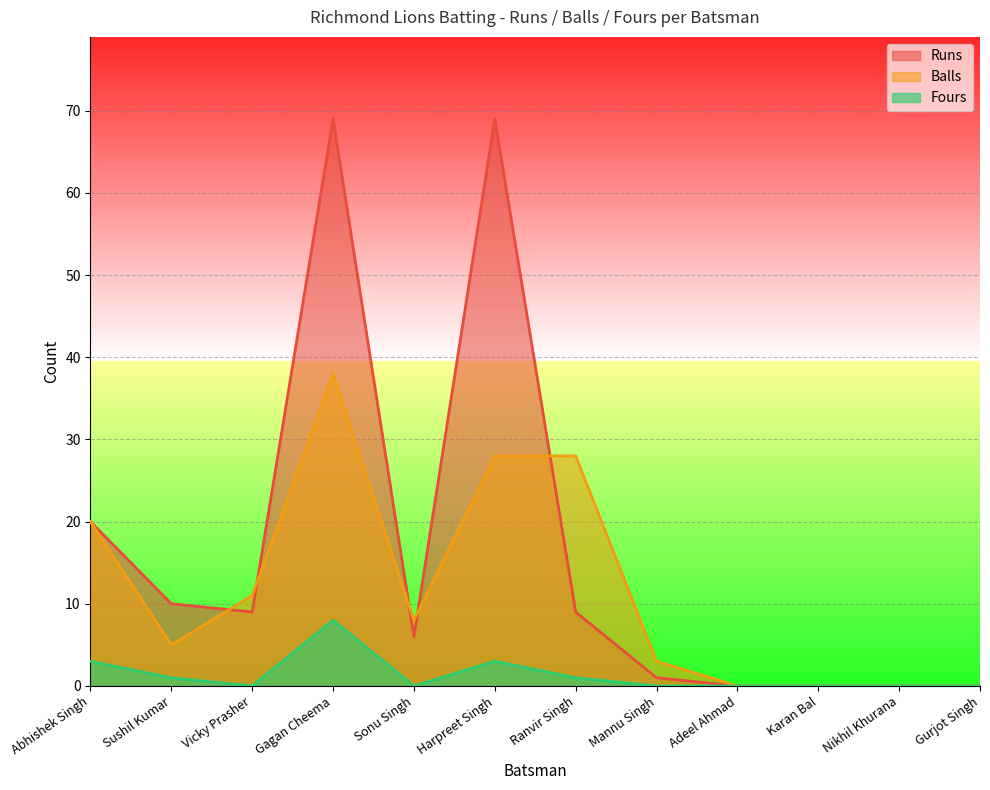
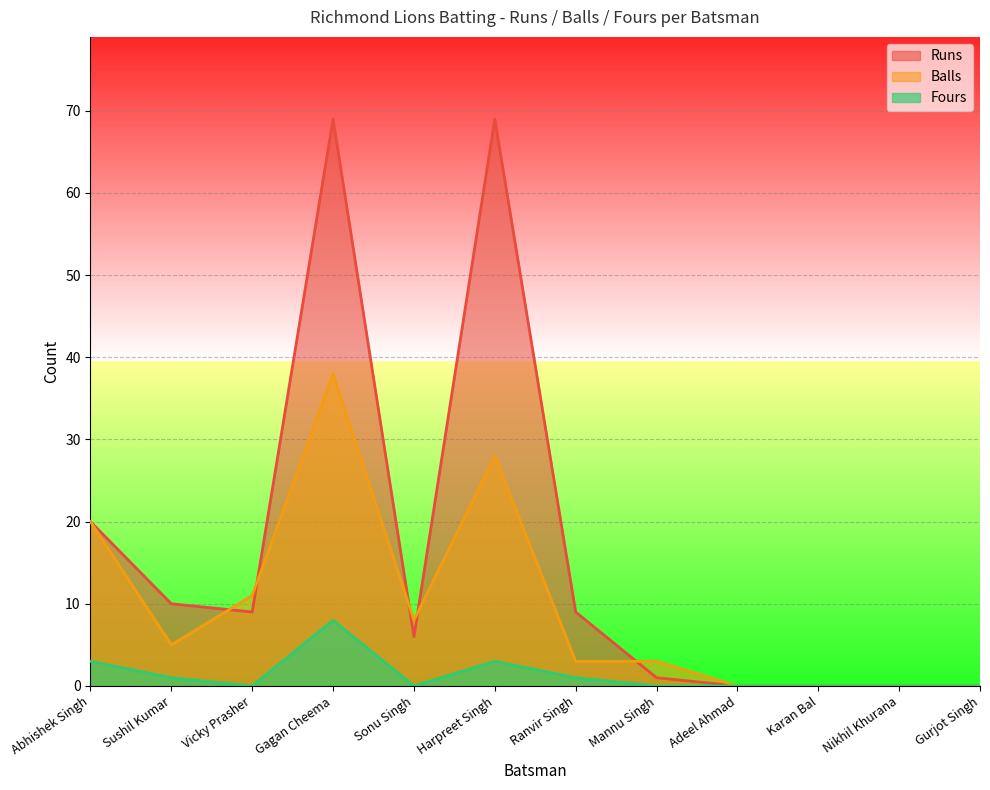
Balls, Ranvir Singh: 28 -> 3
